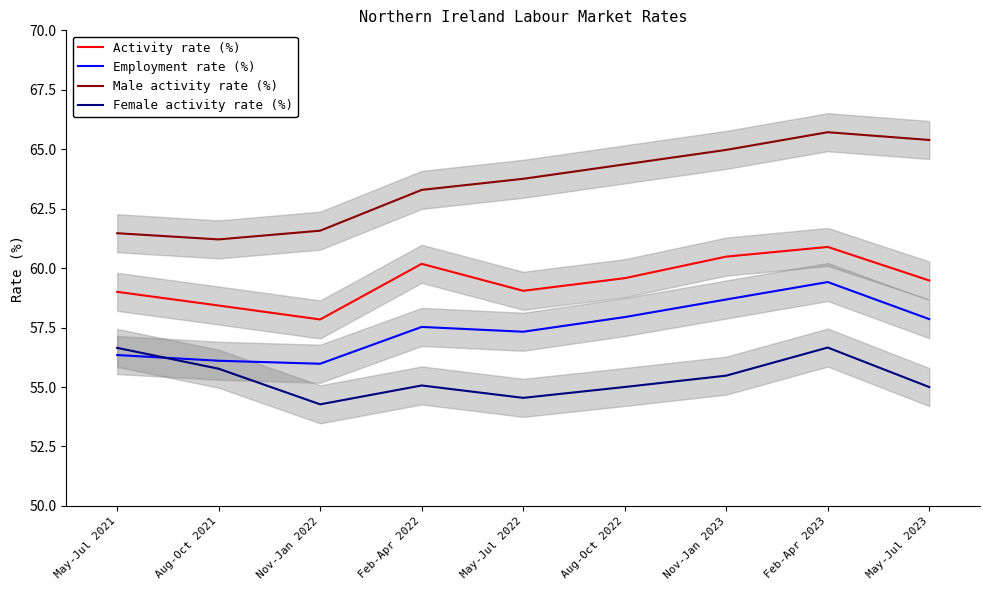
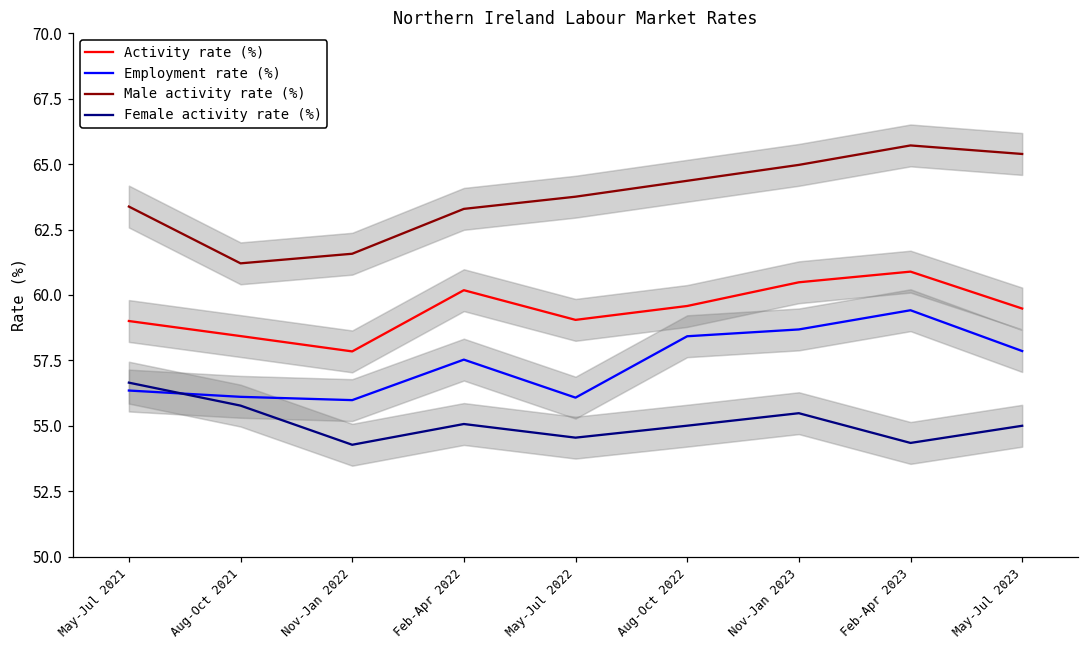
Male activity rate (%), May-Jul 2021: 61.5 -> 63.4
Employment rate (%), May-Jul 2022: 57.3 -> 56.1
Employment rate (%), Aug-Oct 2022: 57.9 -> 58.4
Female activity rate (%), Feb-Apr 2023: 56.7 -> 54.3
